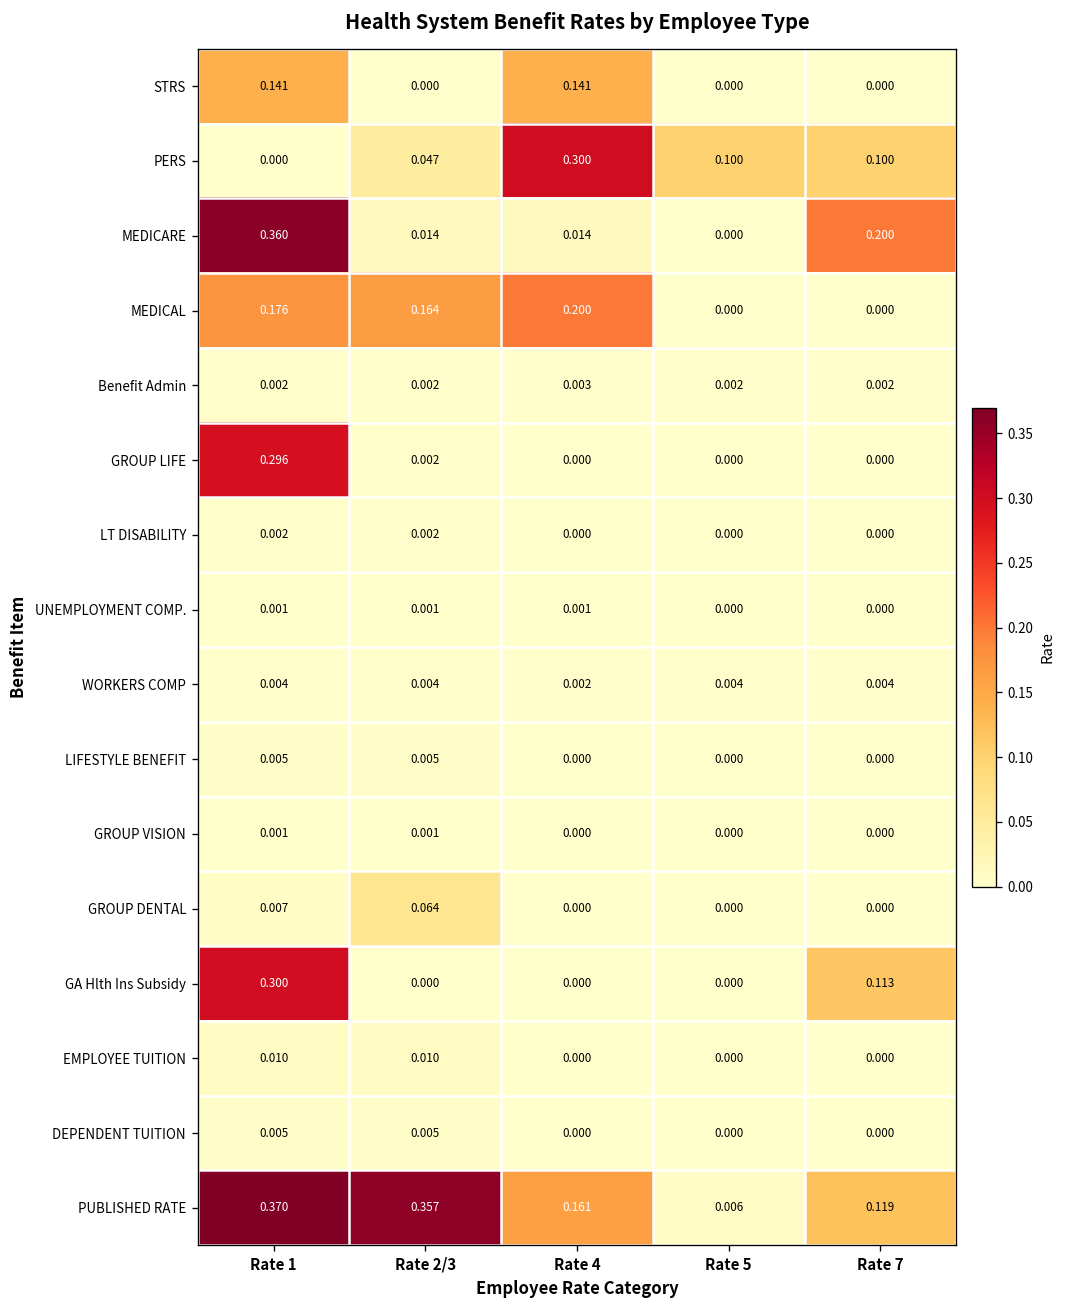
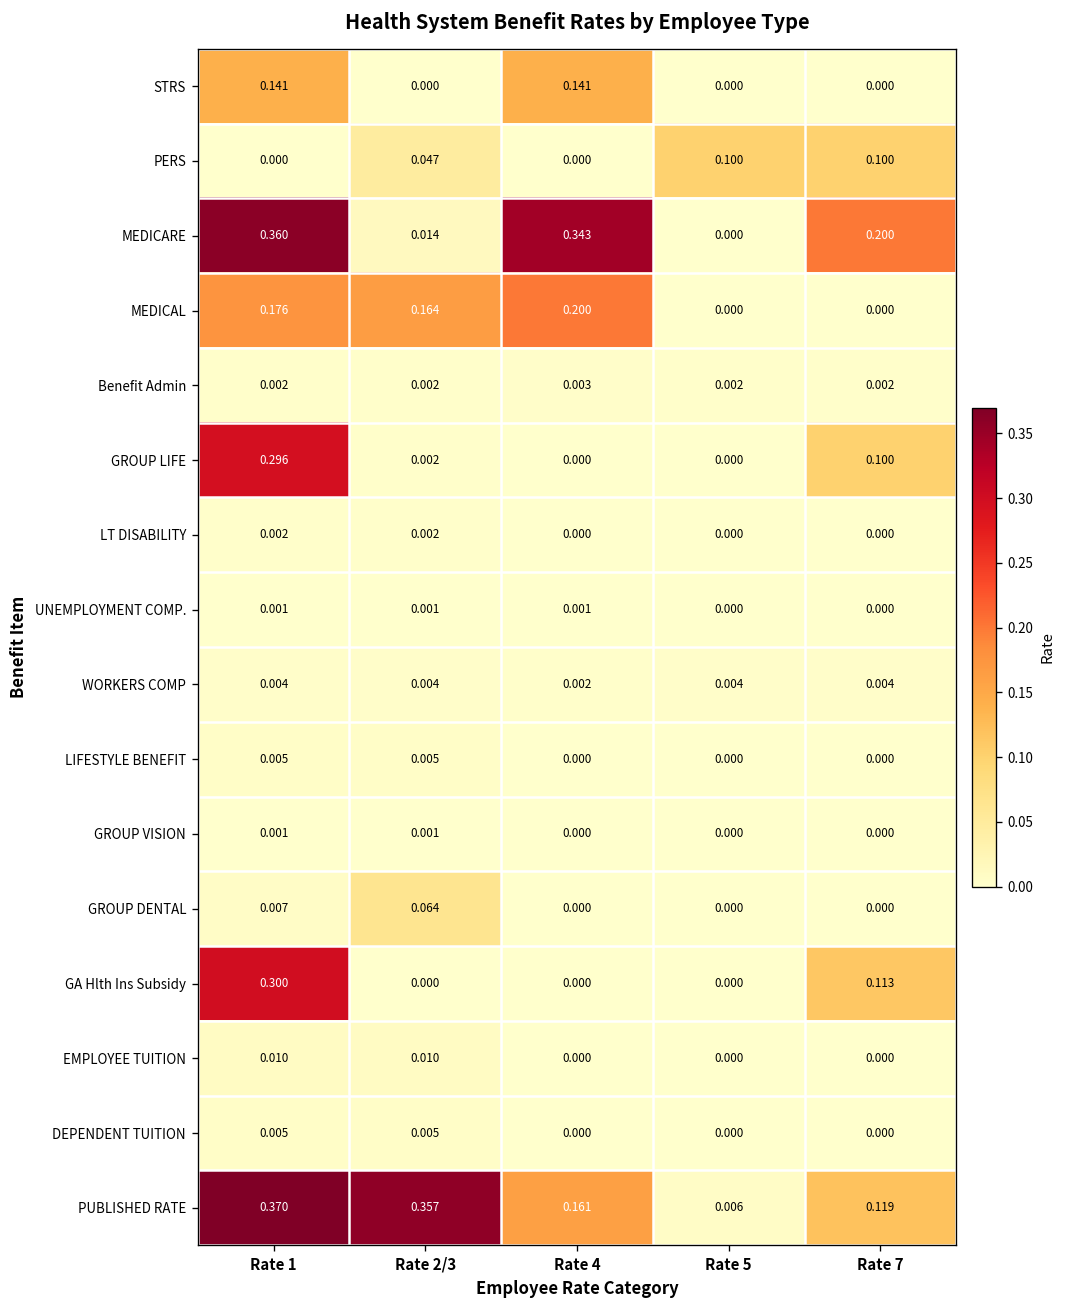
PERS, Rate 4: 0.300 -> 0.000
MEDICARE, Rate 4: 0.014 -> 0.343
GROUP LIFE, Rate 7: 0.000 -> 0.100
